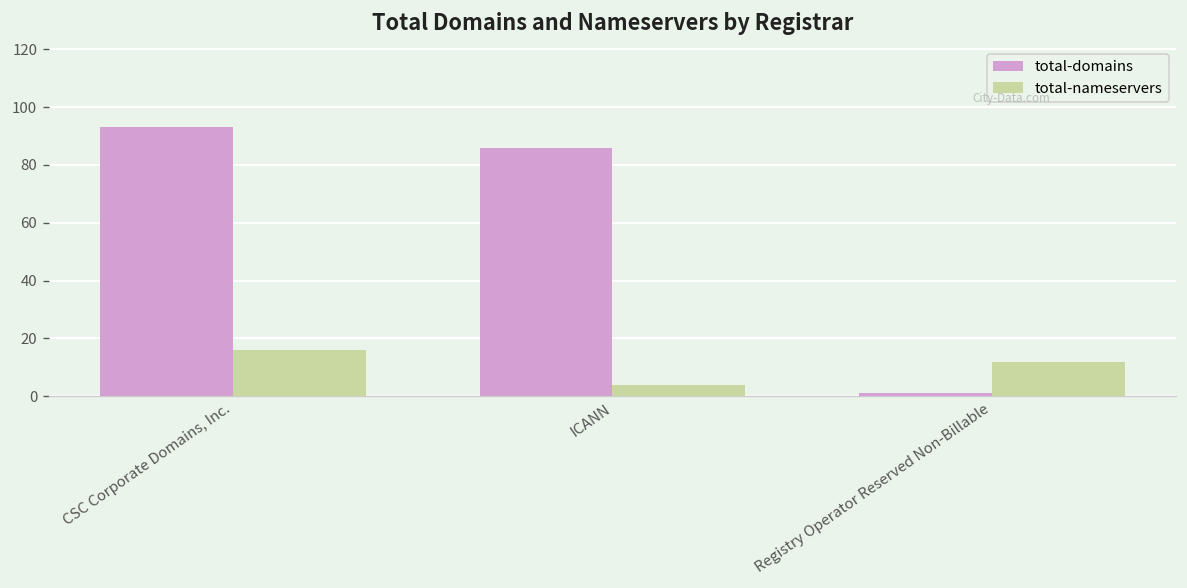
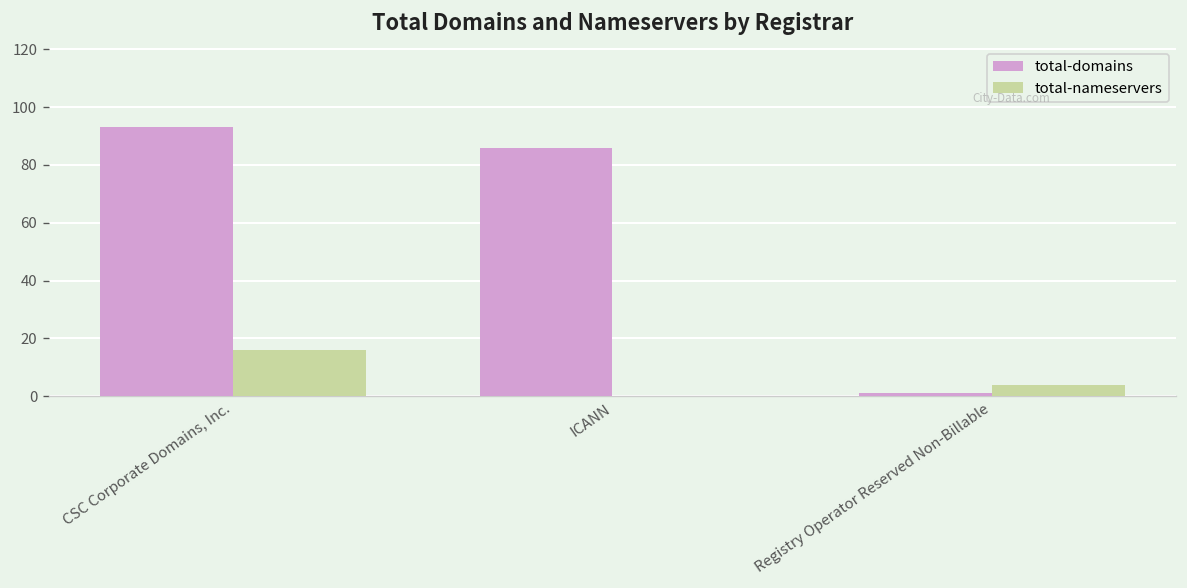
total-nameservers, ICANN: 4 -> 0
total-nameservers, Registry Operator Reserved Non-Billable: 12 -> 4
